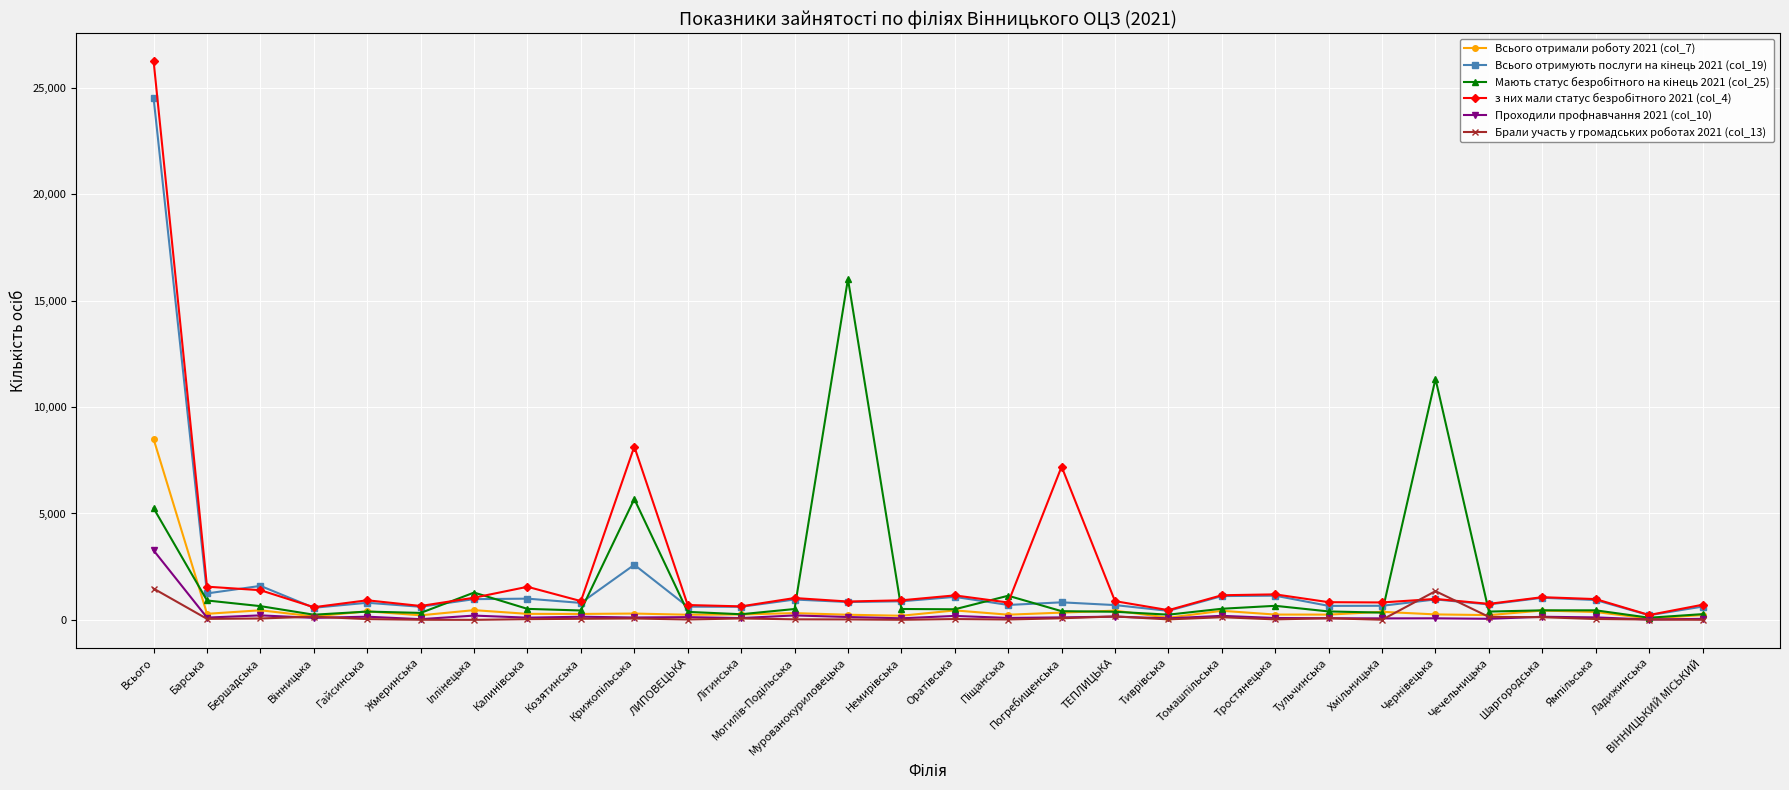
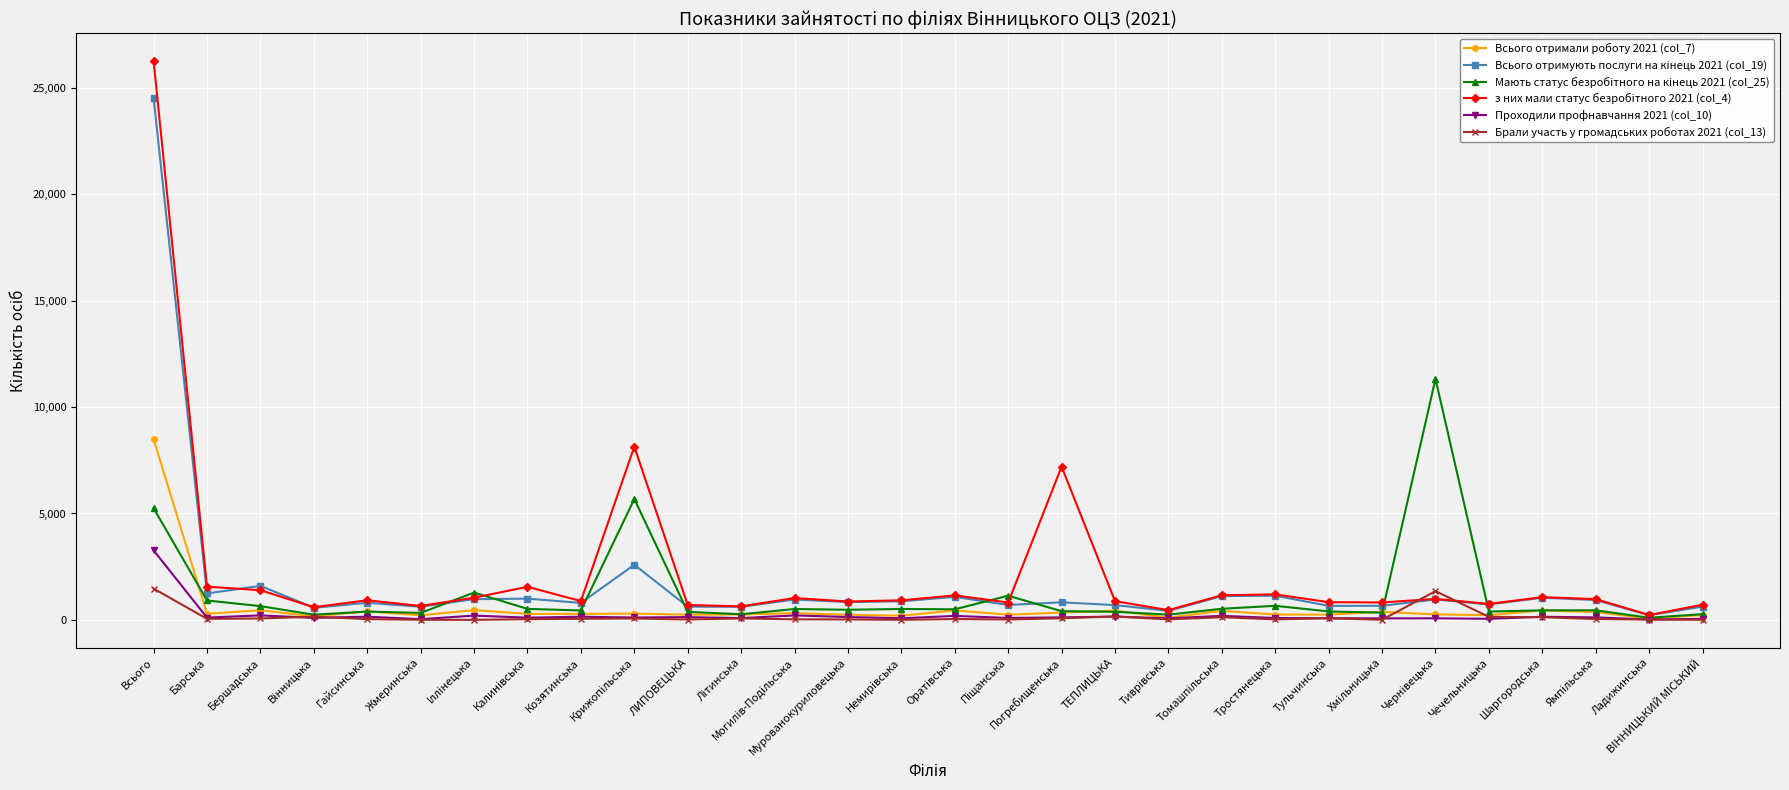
Мають статус безробітного на кінець 2021 (col_25), Мурованокуриловецька: 16,000 -> 500
